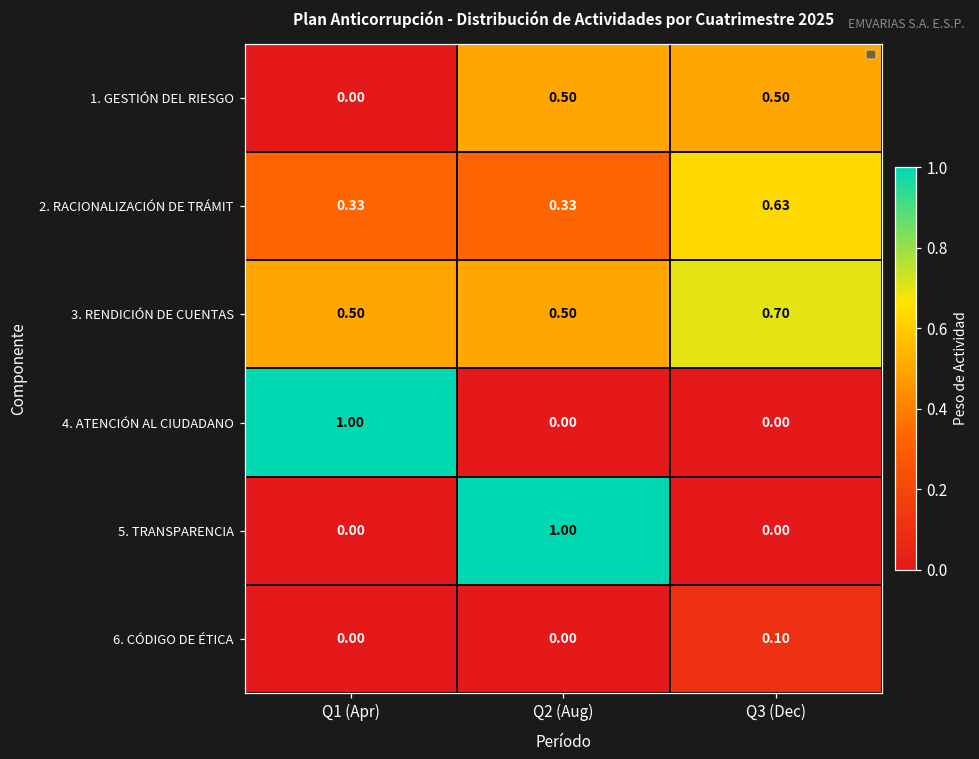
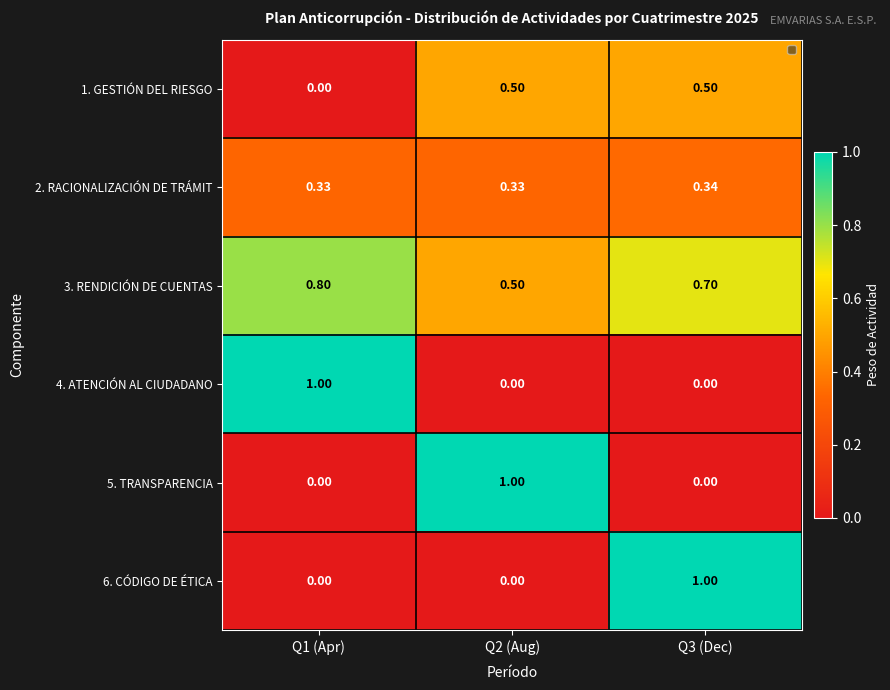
2. RACIONALIZACIÓN DE TRÁMIT, Q3 (Dec): 0.63 -> 0.34
3. RENDICIÓN DE CUENTAS, Q1 (Apr): 0.50 -> 0.80
6. CÓDIGO DE ÉTICA, Q3 (Dec): 0.10 -> 1.00
